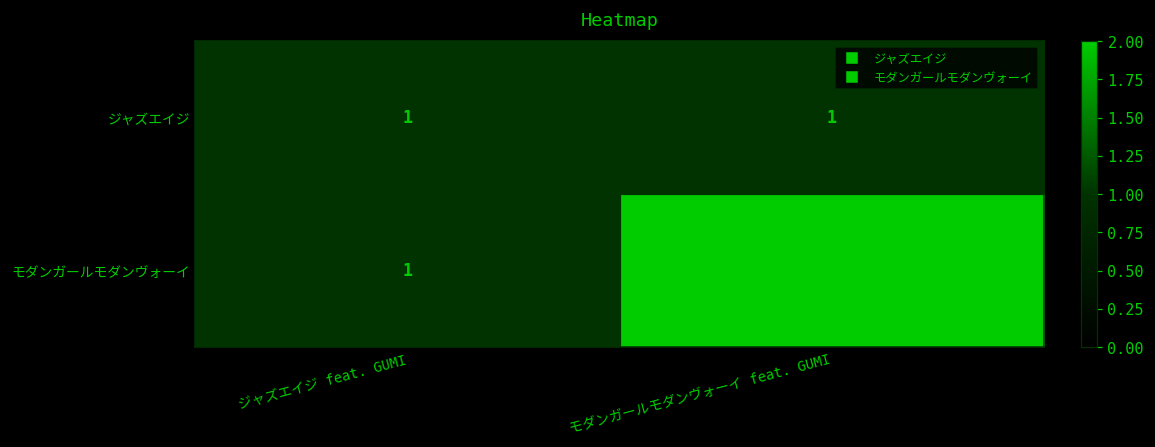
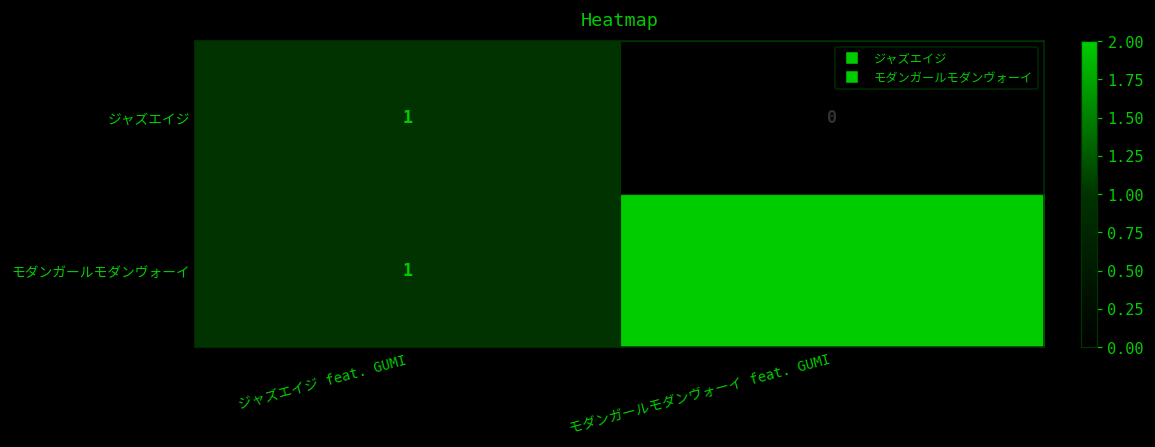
ジャズエイジ, モダンガールモダンヴォーイ feat. GUMI: 1 -> 0
